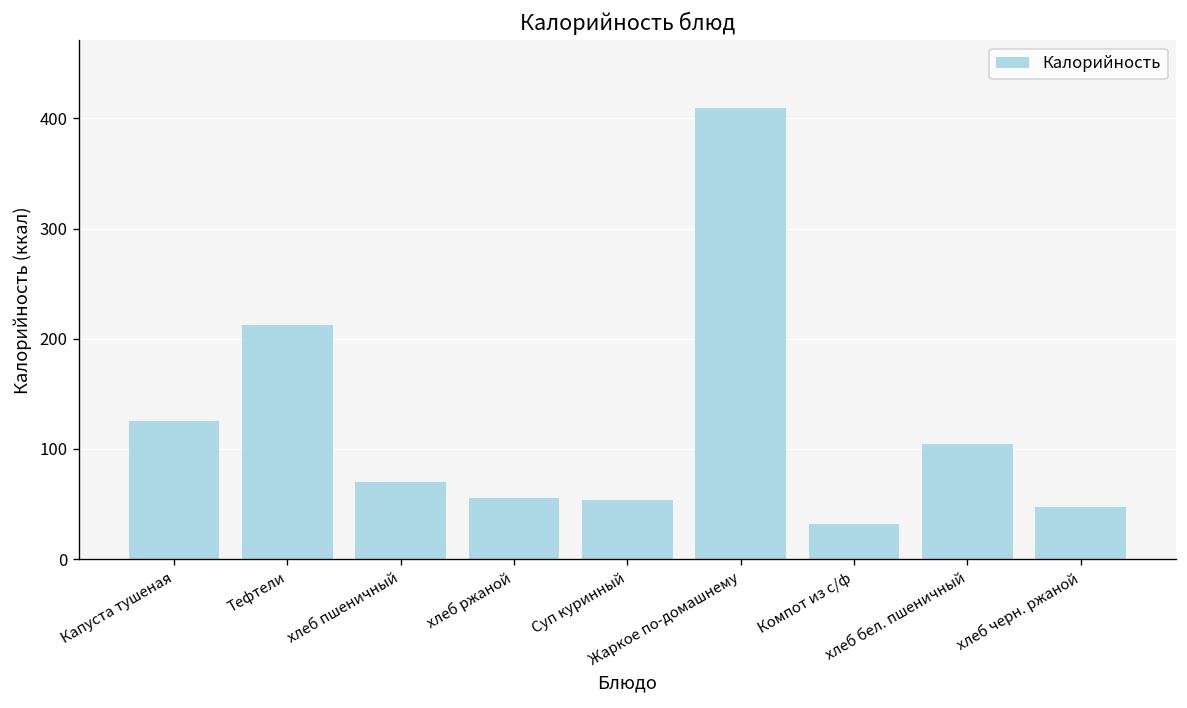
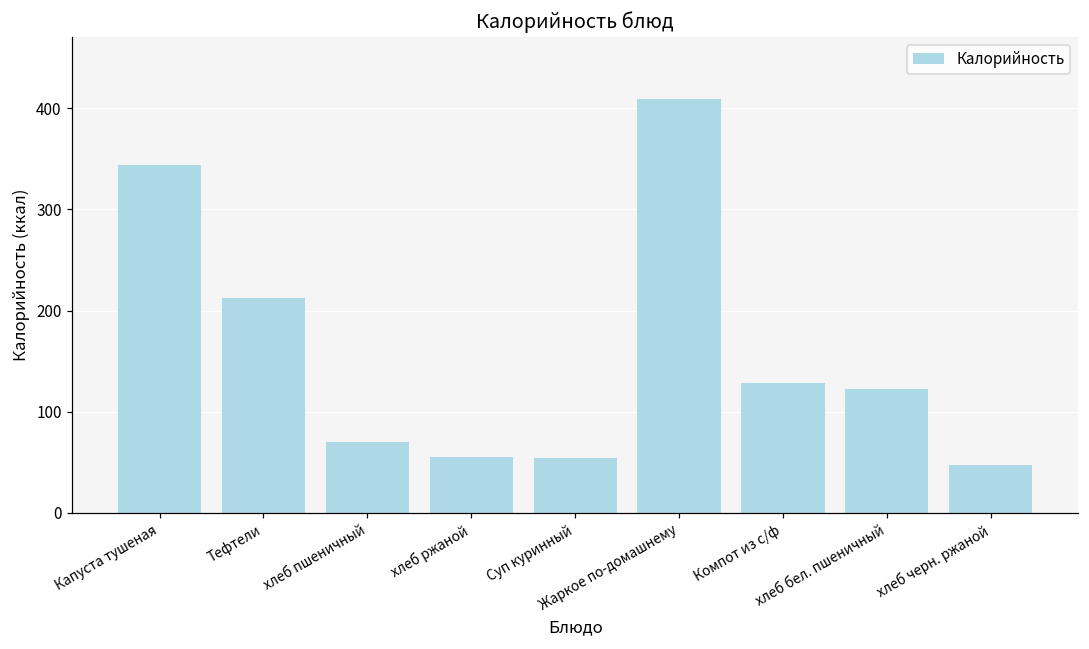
Капуста тушеная: 130 -> 340
Компот из с/ф: 30 -> 130
хлеб бел. пшеничный: 100 -> 120
